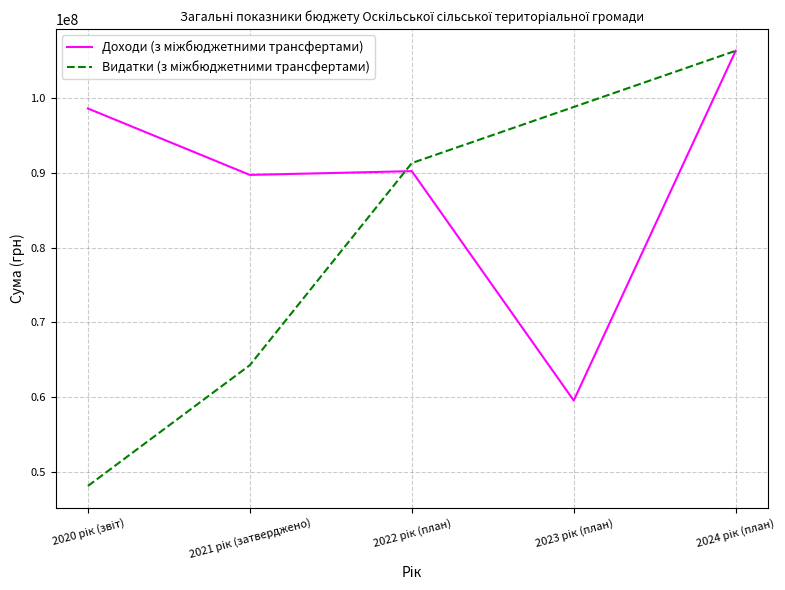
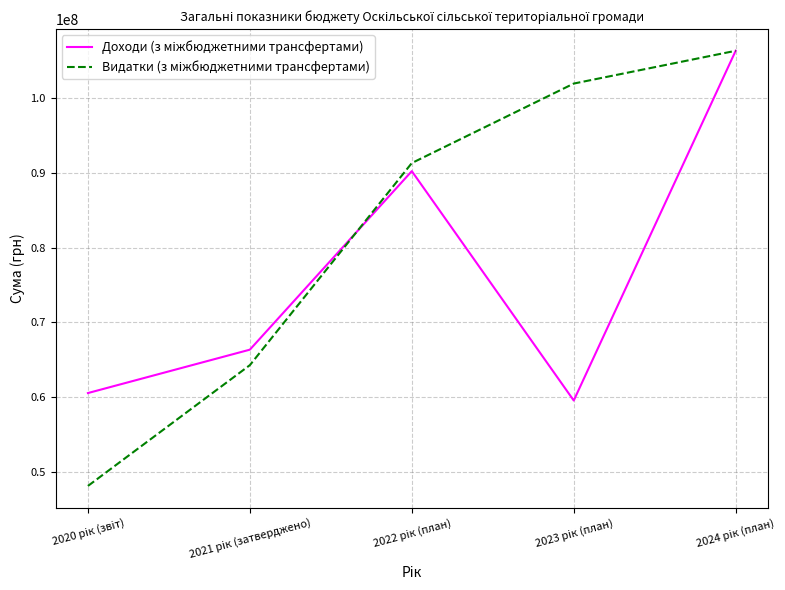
Доходи (з міжбюджетними трансфертами), 2020 рік (звіт): 99000000 -> 61000000
Доходи (з міжбюджетними трансфертами), 2021 рік (затверджено): 90000000 -> 66000000
Видатки (з міжбюджетними трансфертами), 2023 рік (план): 99000000 -> 102000000
